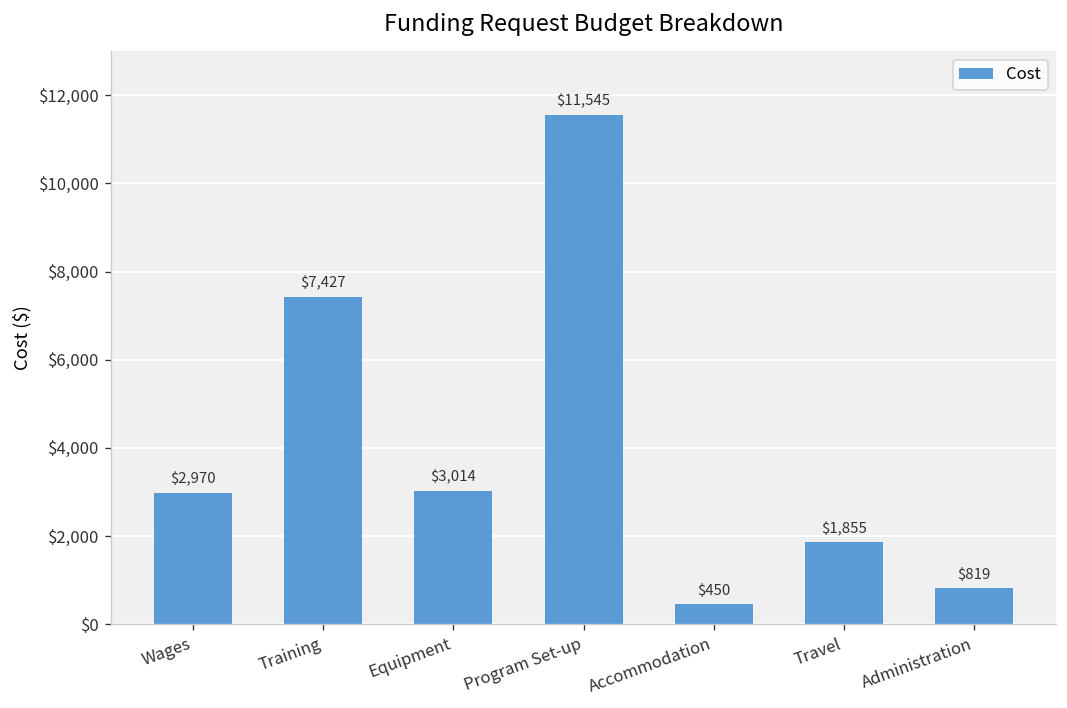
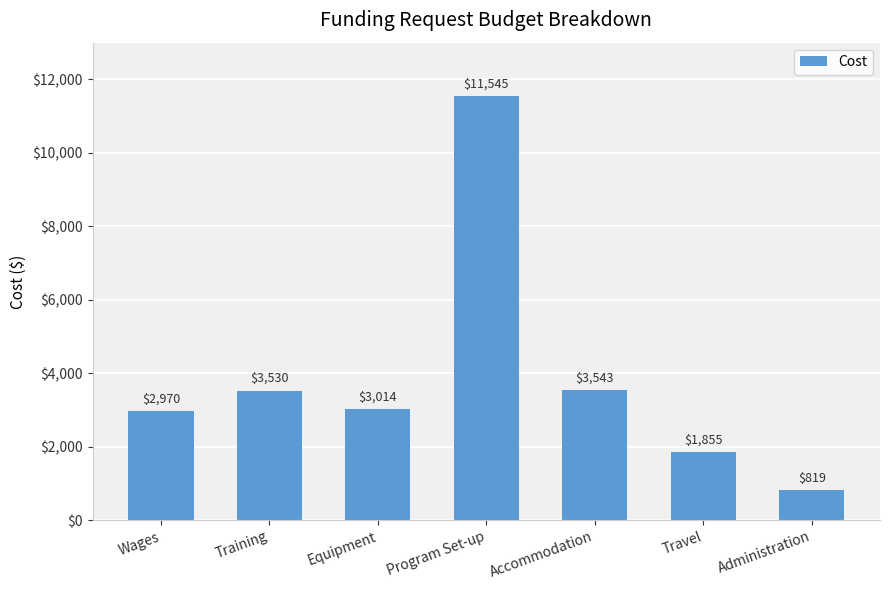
Training: $7,427 -> $3,530
Accommodation: $450 -> $3,543
